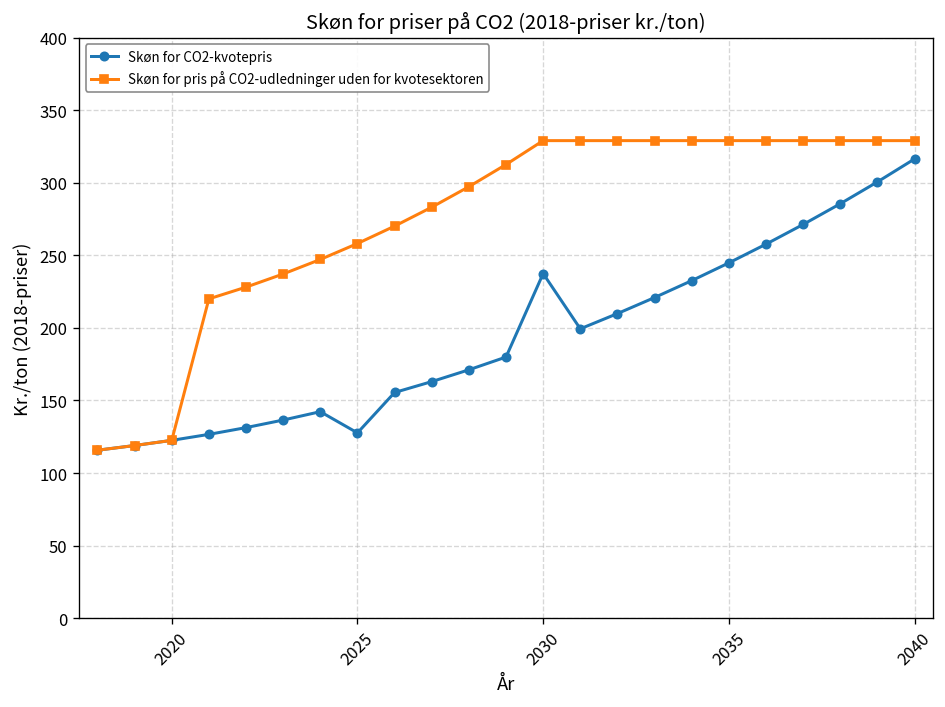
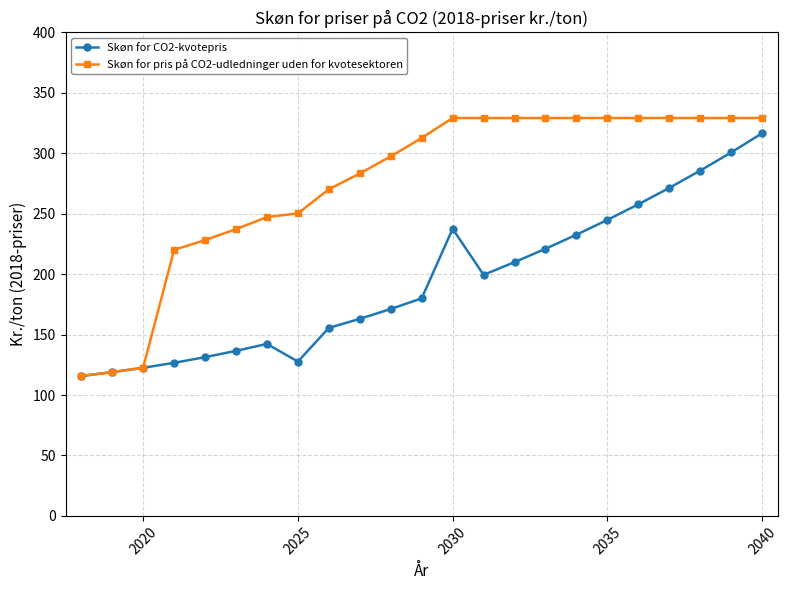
Skøn for pris på CO2-udledninger uden for kvotesektoren, 2025: 258 -> 250
